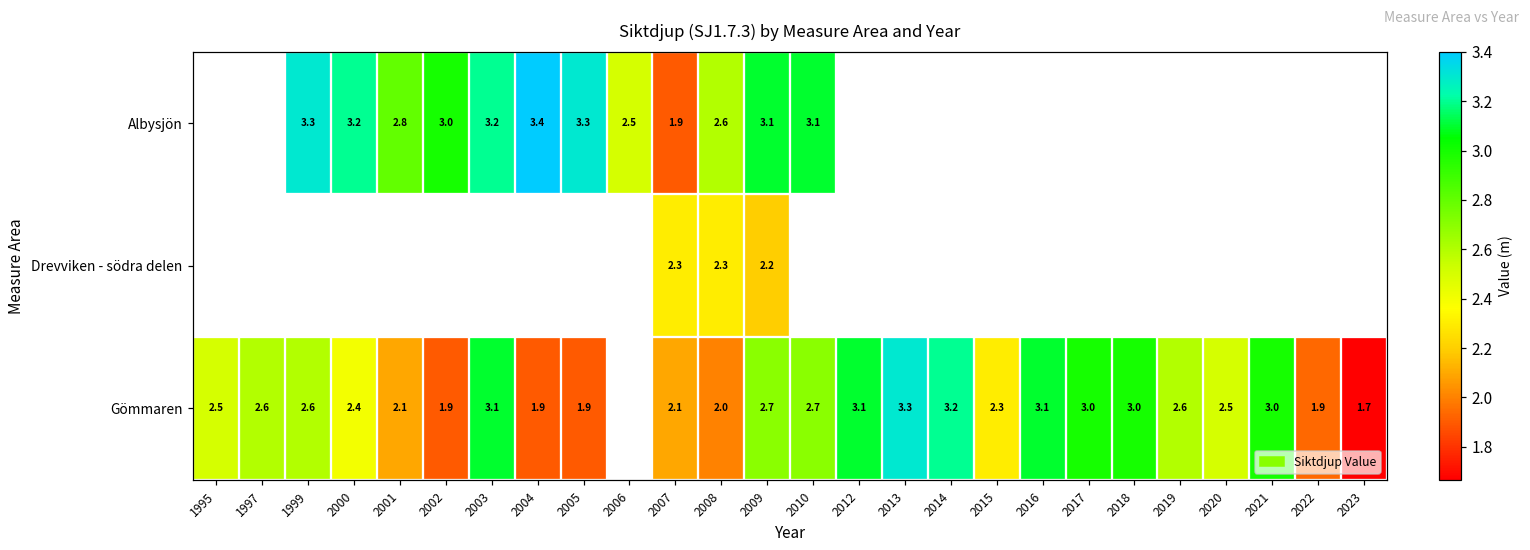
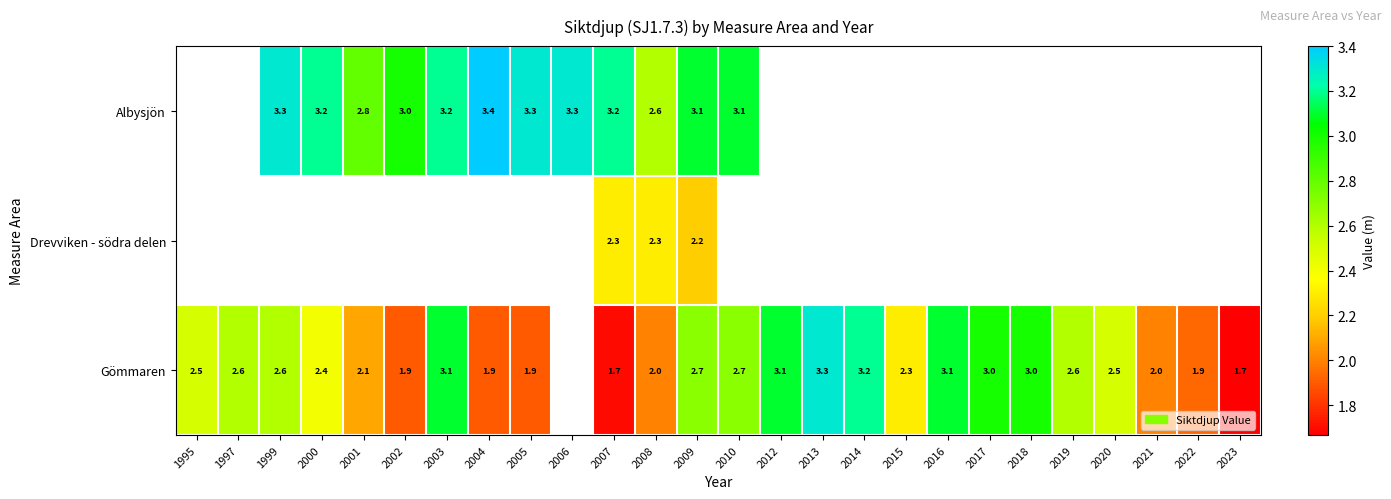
Albysjön, 2006: 2.5 -> 3.3
Albysjön, 2007: 1.9 -> 3.2
Gömmaren, 2007: 2.1 -> 1.7
Gömmaren, 2021: 3.0 -> 2.0
